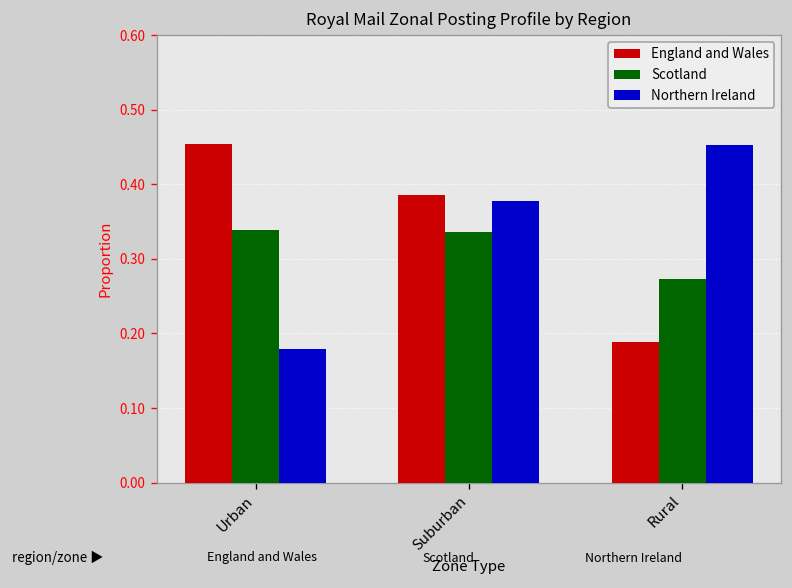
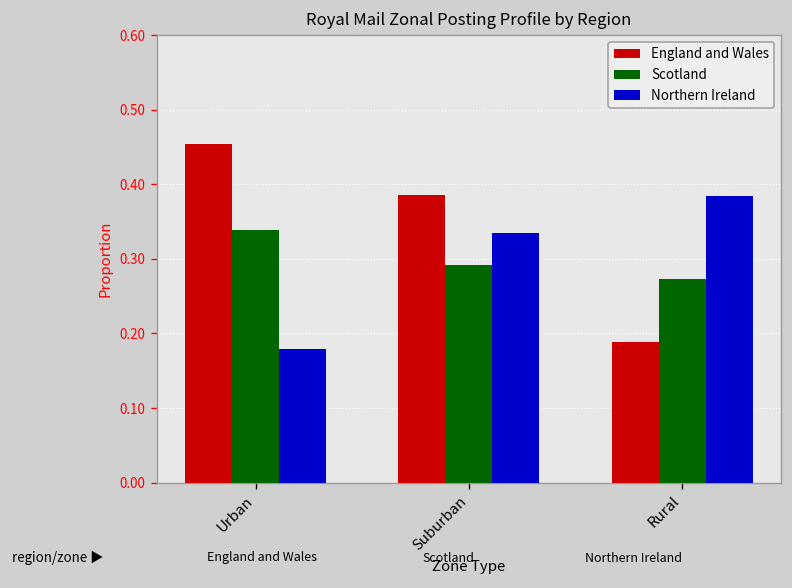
Scotland, Suburban: 0.34 -> 0.29
Northern Ireland, Suburban: 0.38 -> 0.33
Northern Ireland, Rural: 0.45 -> 0.38
